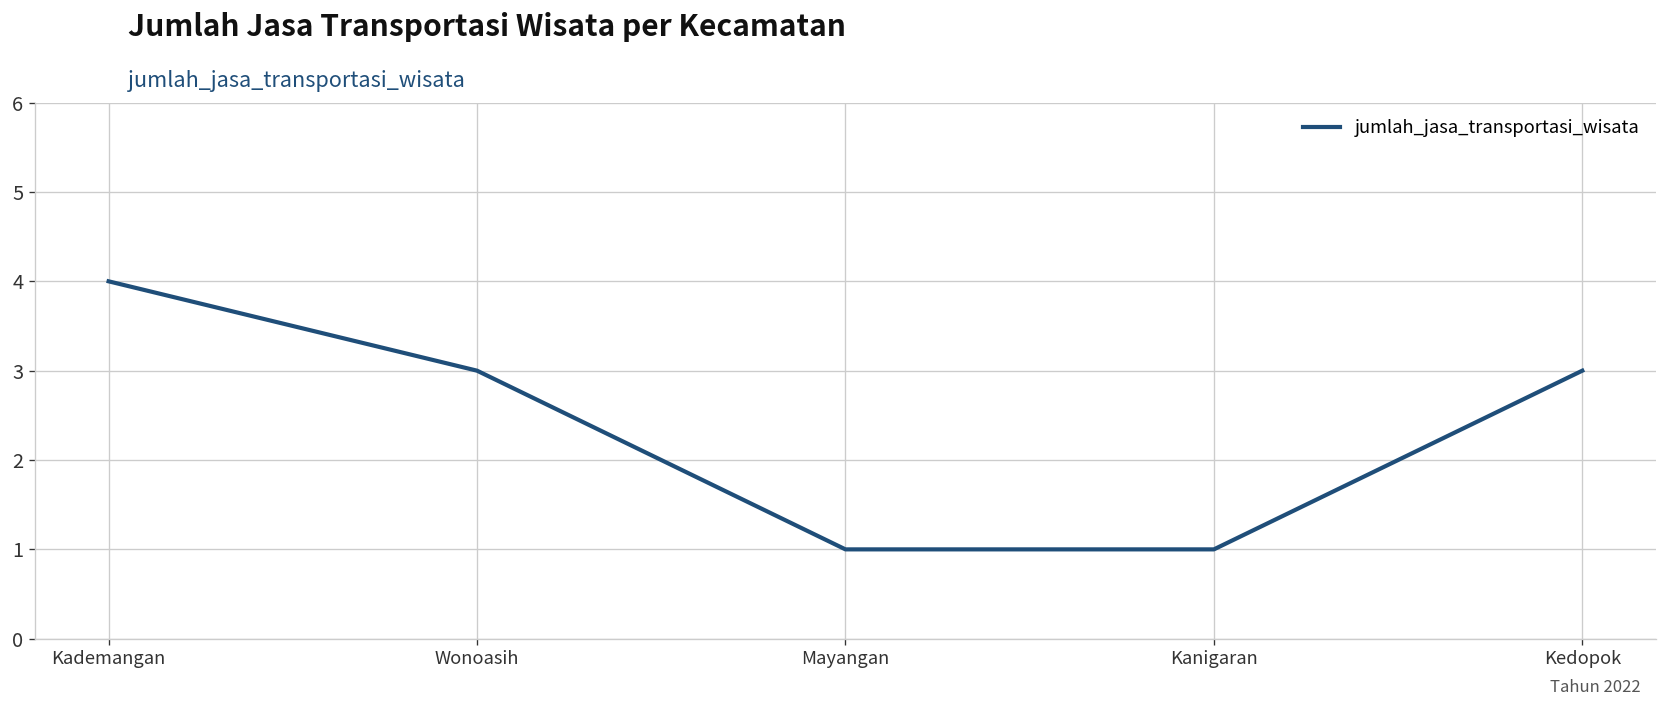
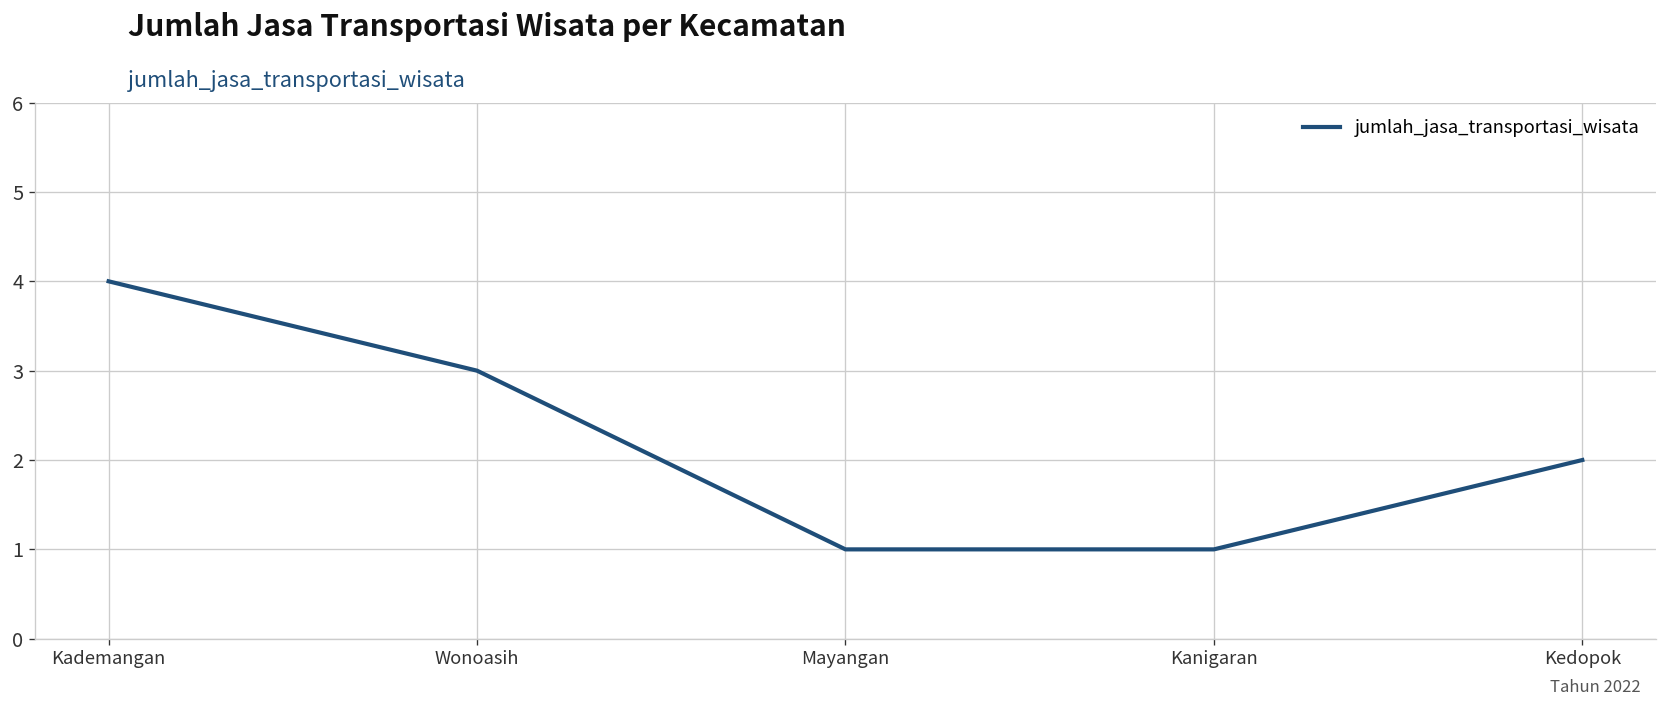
Kedopok: 3 -> 2
